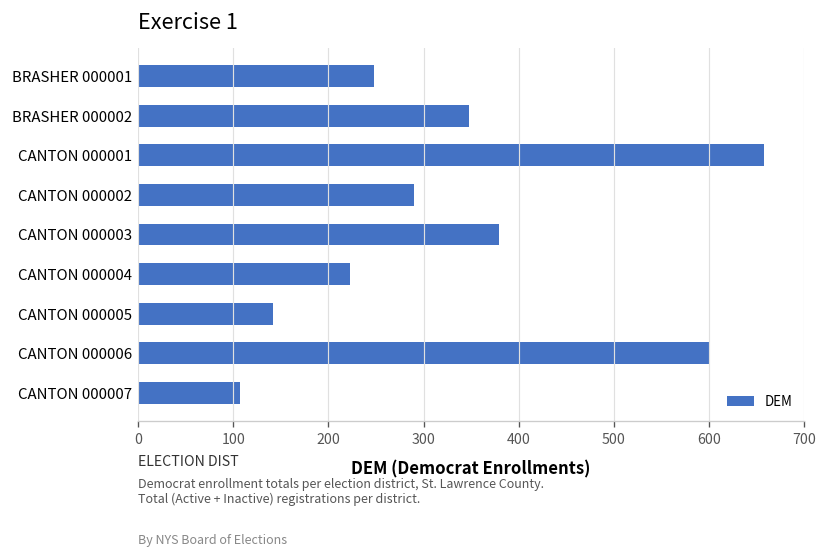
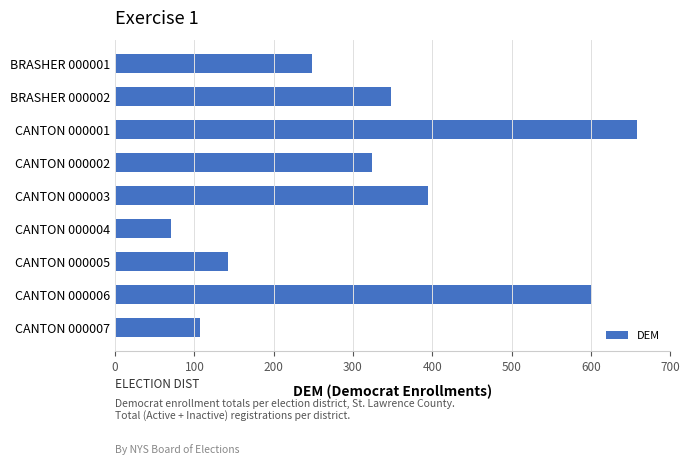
CANTON 000002: 290 -> 320
CANTON 000003: 380 -> 390
CANTON 000004: 220 -> 70
